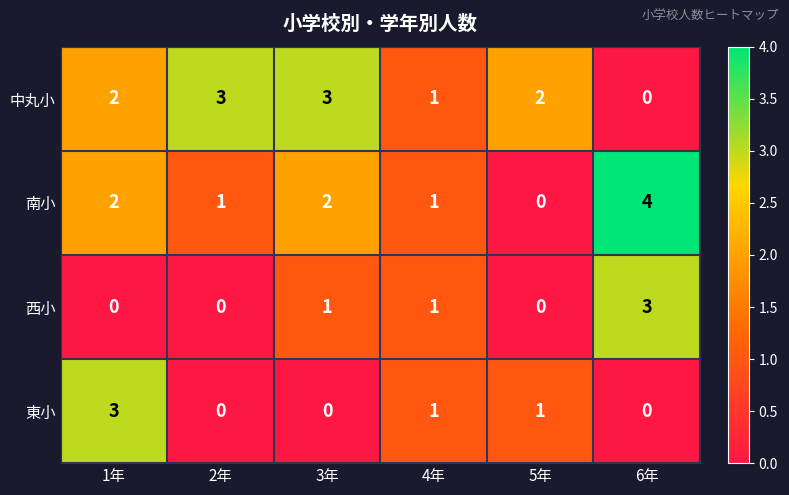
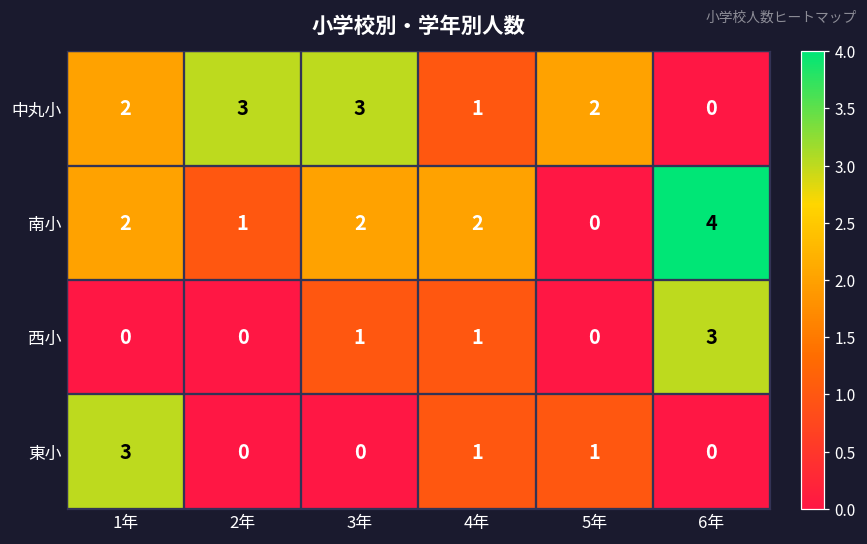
南小, 4年: 1 -> 2
